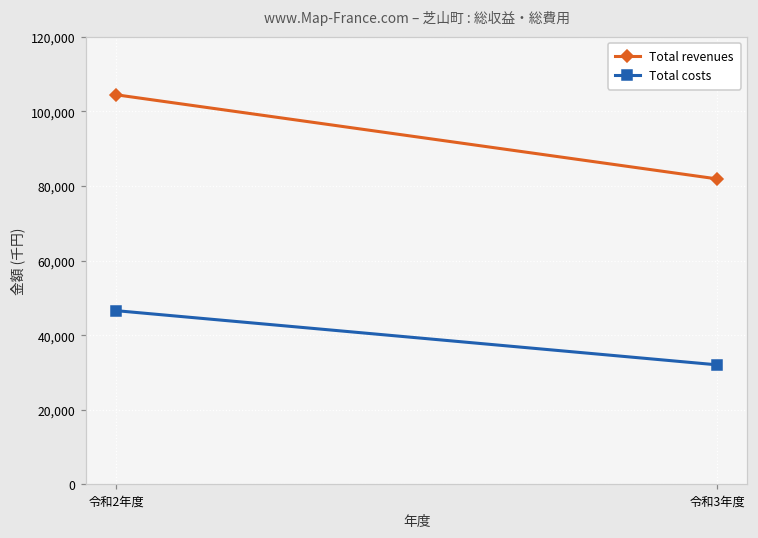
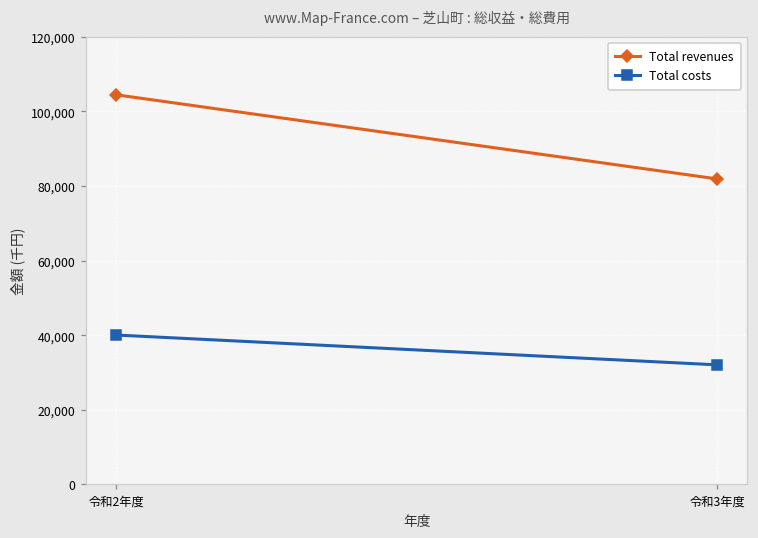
Total costs, 令和2年度: 47,000 -> 40,000
